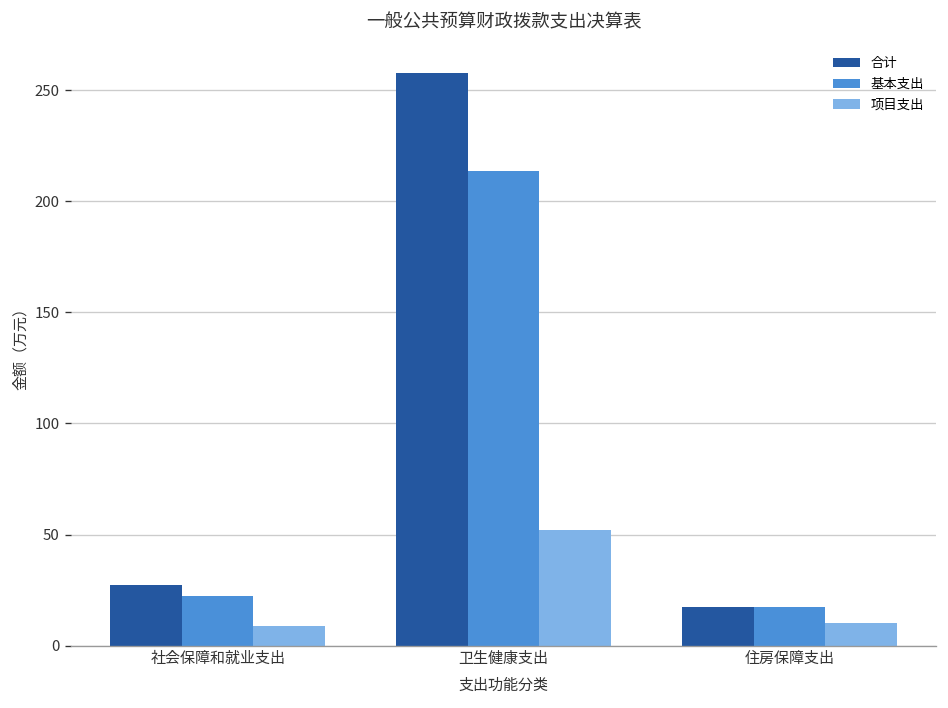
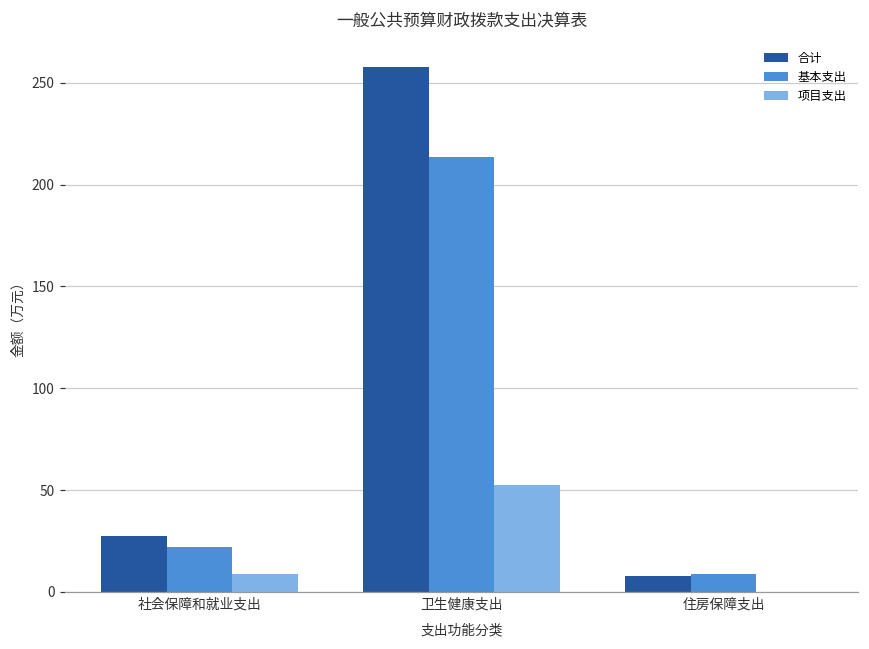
合计, 住房保障支出: 17 -> 8
基本支出, 住房保障支出: 17 -> 9
项目支出, 住房保障支出: 10 -> 0
